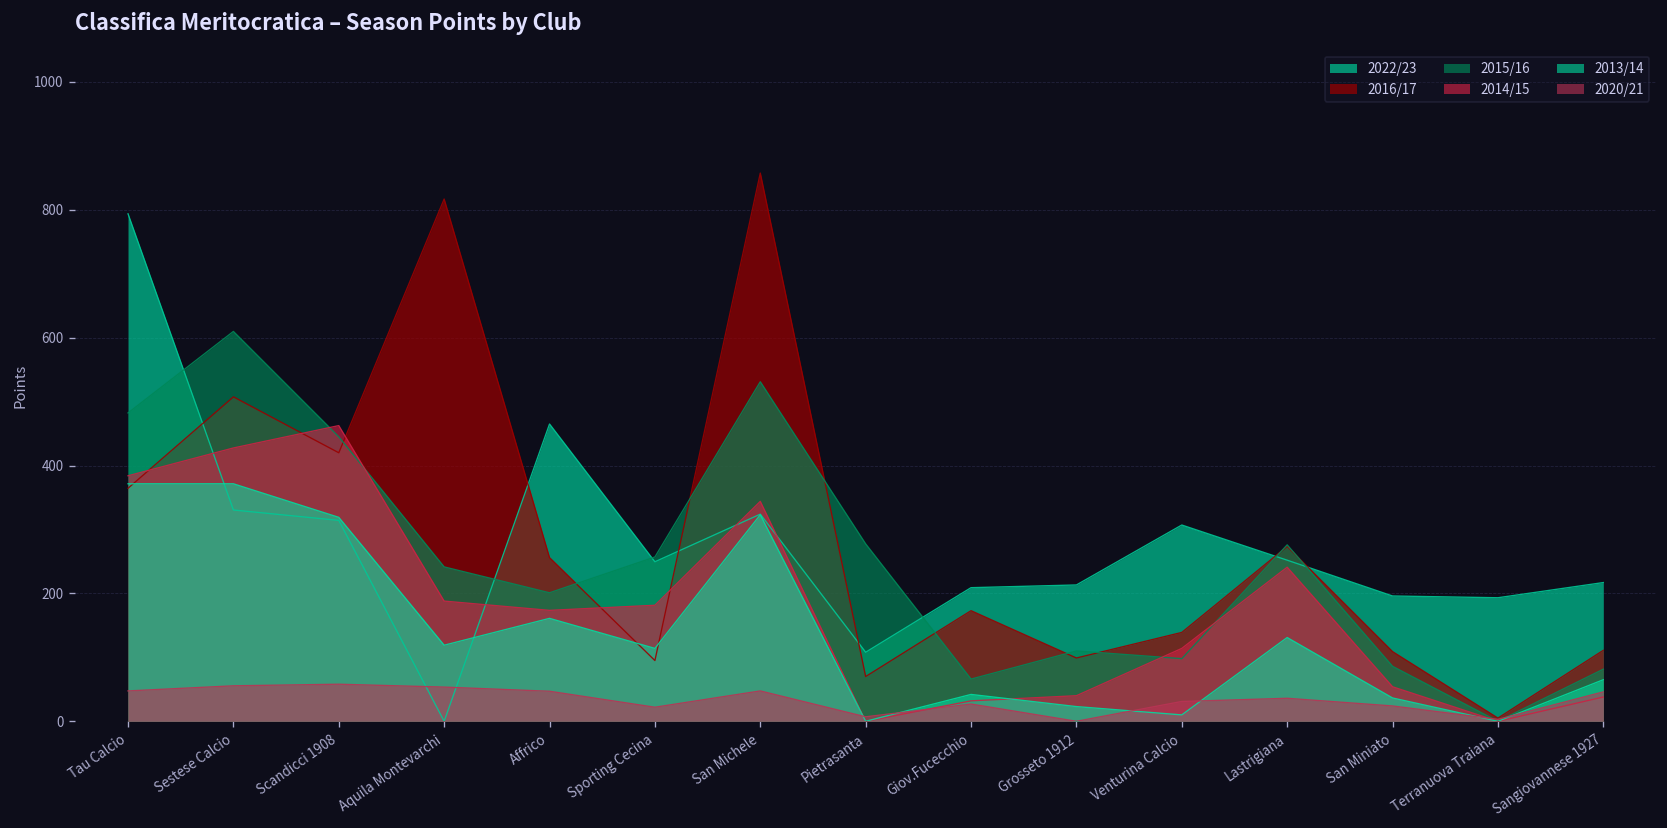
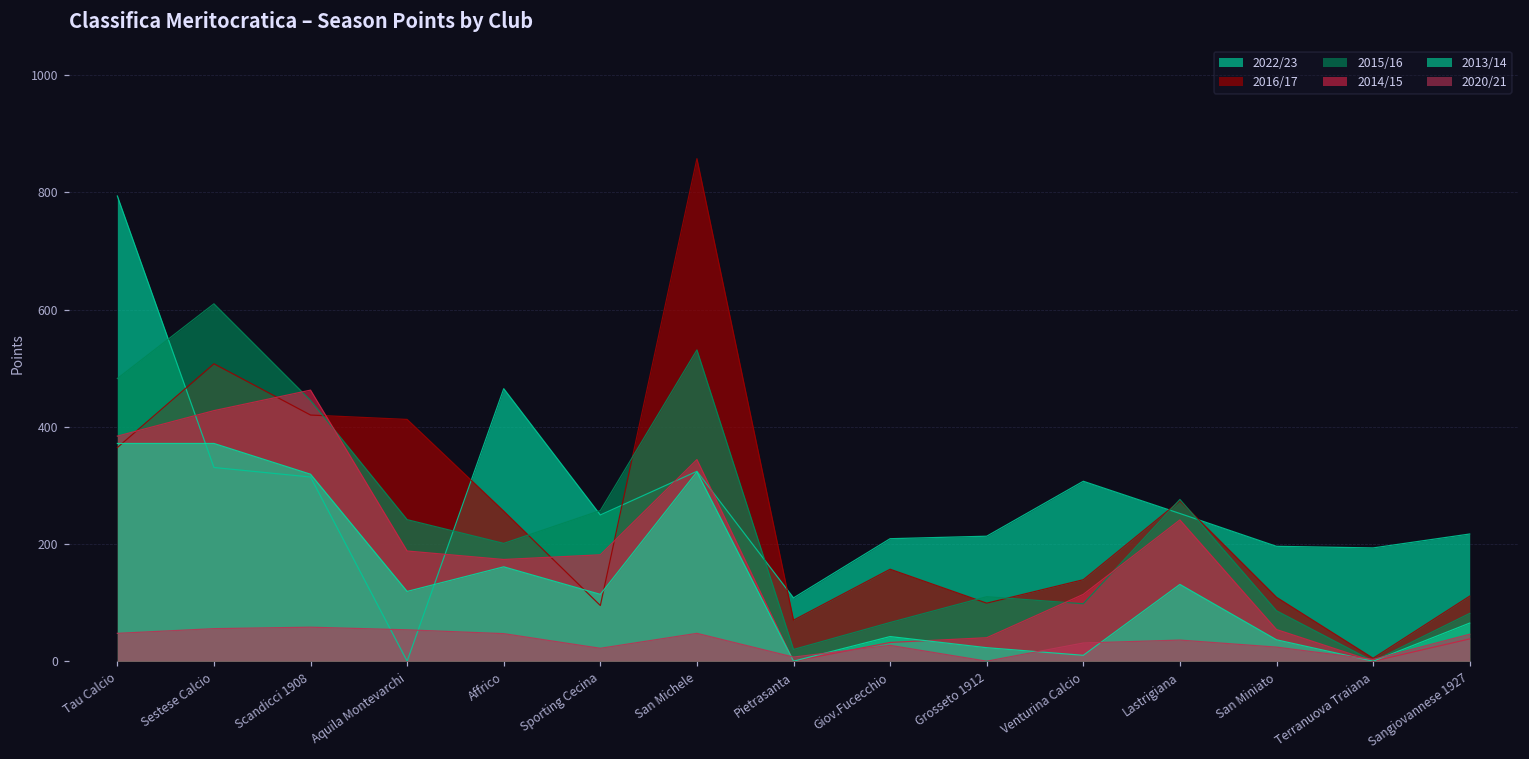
2016/17, Aquila Montevarchi: 820 -> 410
2015/16, Pietrasanta: 280 -> 20
2016/17, Giov.Fucecchio: 170 -> 160
